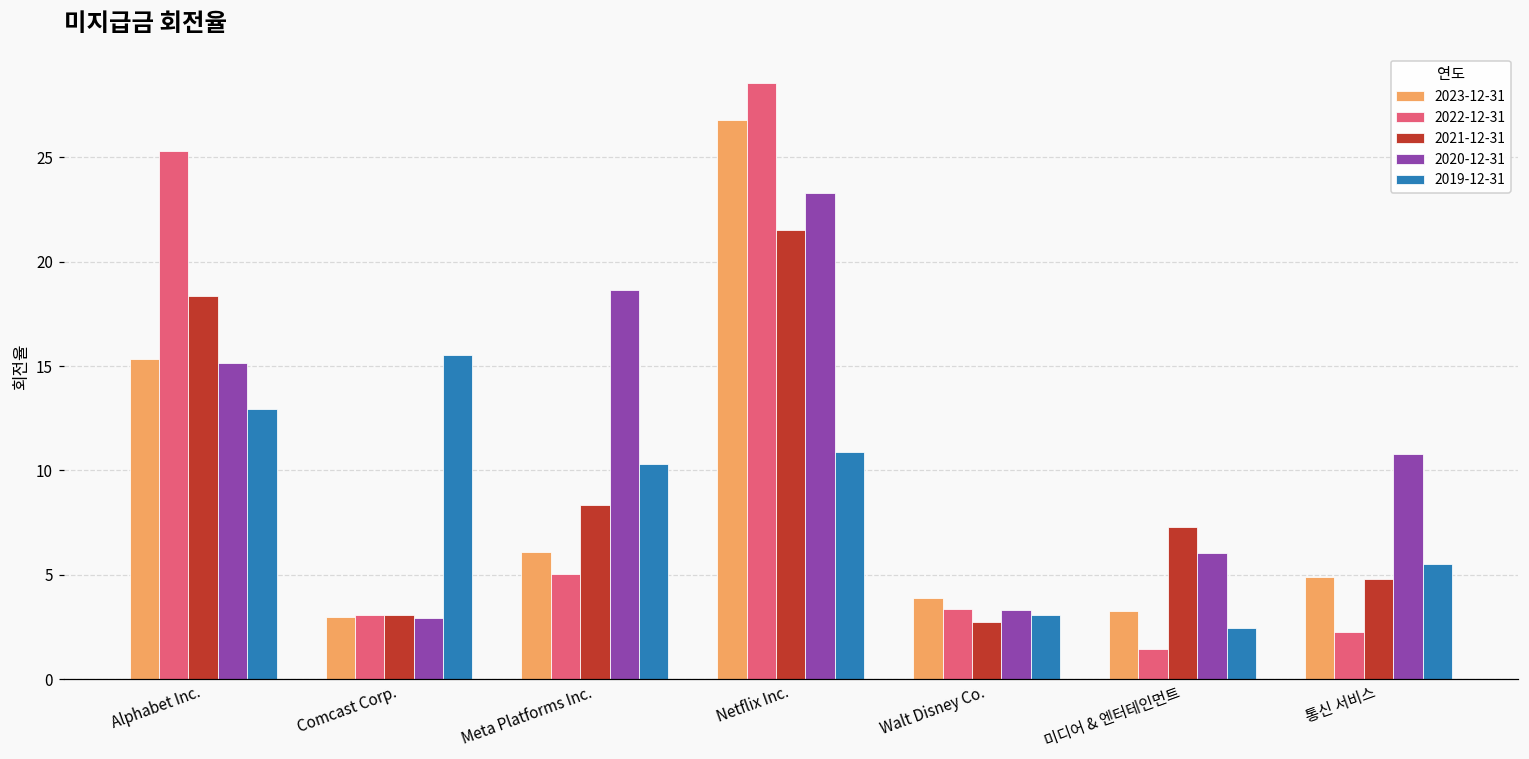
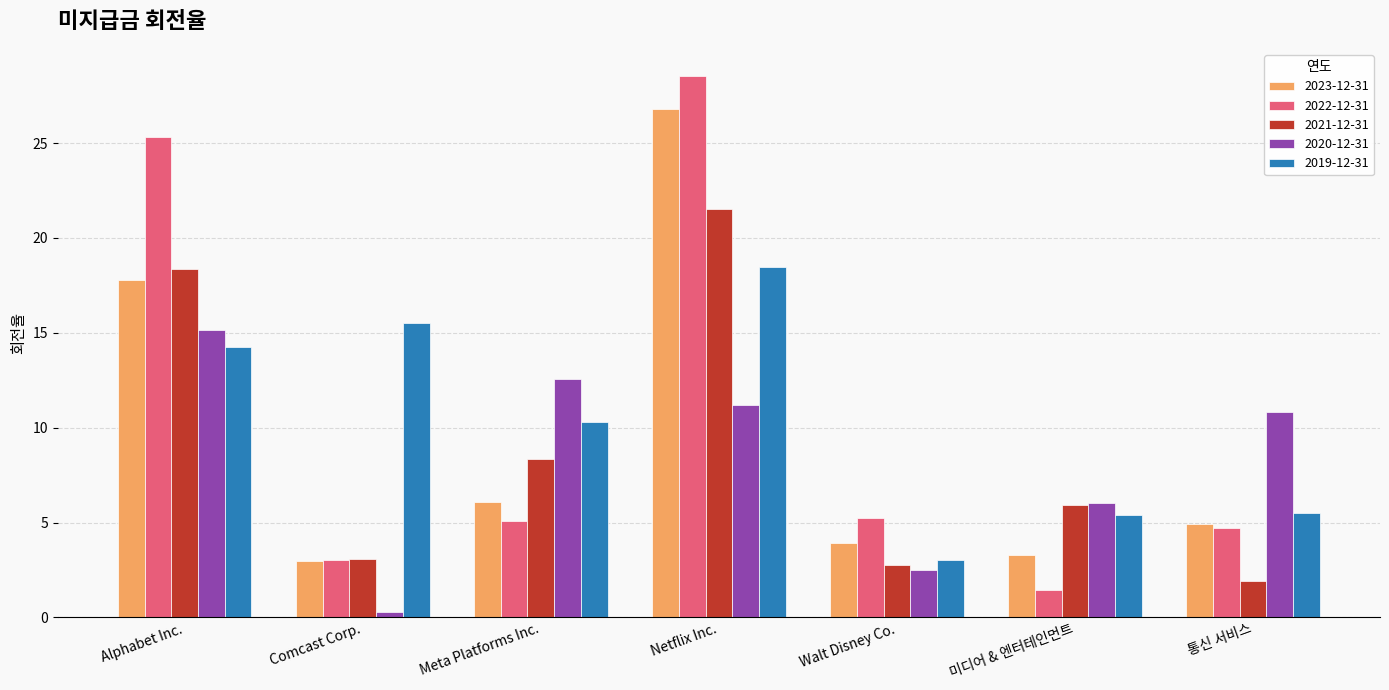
2023-12-31, Alphabet Inc.: 15.3 -> 17.8
2019-12-31, Alphabet Inc.: 12.9 -> 14.3
2020-12-31, Comcast Corp.: 2.9 -> 0.3
2020-12-31, Meta Platforms Inc.: 18.7 -> 12.5
2020-12-31, Netflix Inc.: 23.3 -> 11.2
2019-12-31, Netflix Inc.: 10.9 -> 18.5
2022-12-31, Walt Disney Co.: 3.4 -> 5.3
2020-12-31, Walt Disney Co.: 3.3 -> 2.5
2021-12-31, 미디어 & 엔터테인먼트: 7.3 -> 5.9
2019-12-31, 미디어 & 엔터테인먼트: 2.4 -> 5.4
2022-12-31, 통신 서비스: 2.3 -> 4.7
2021-12-31, 통신 서비스: 4.8 -> 1.9
